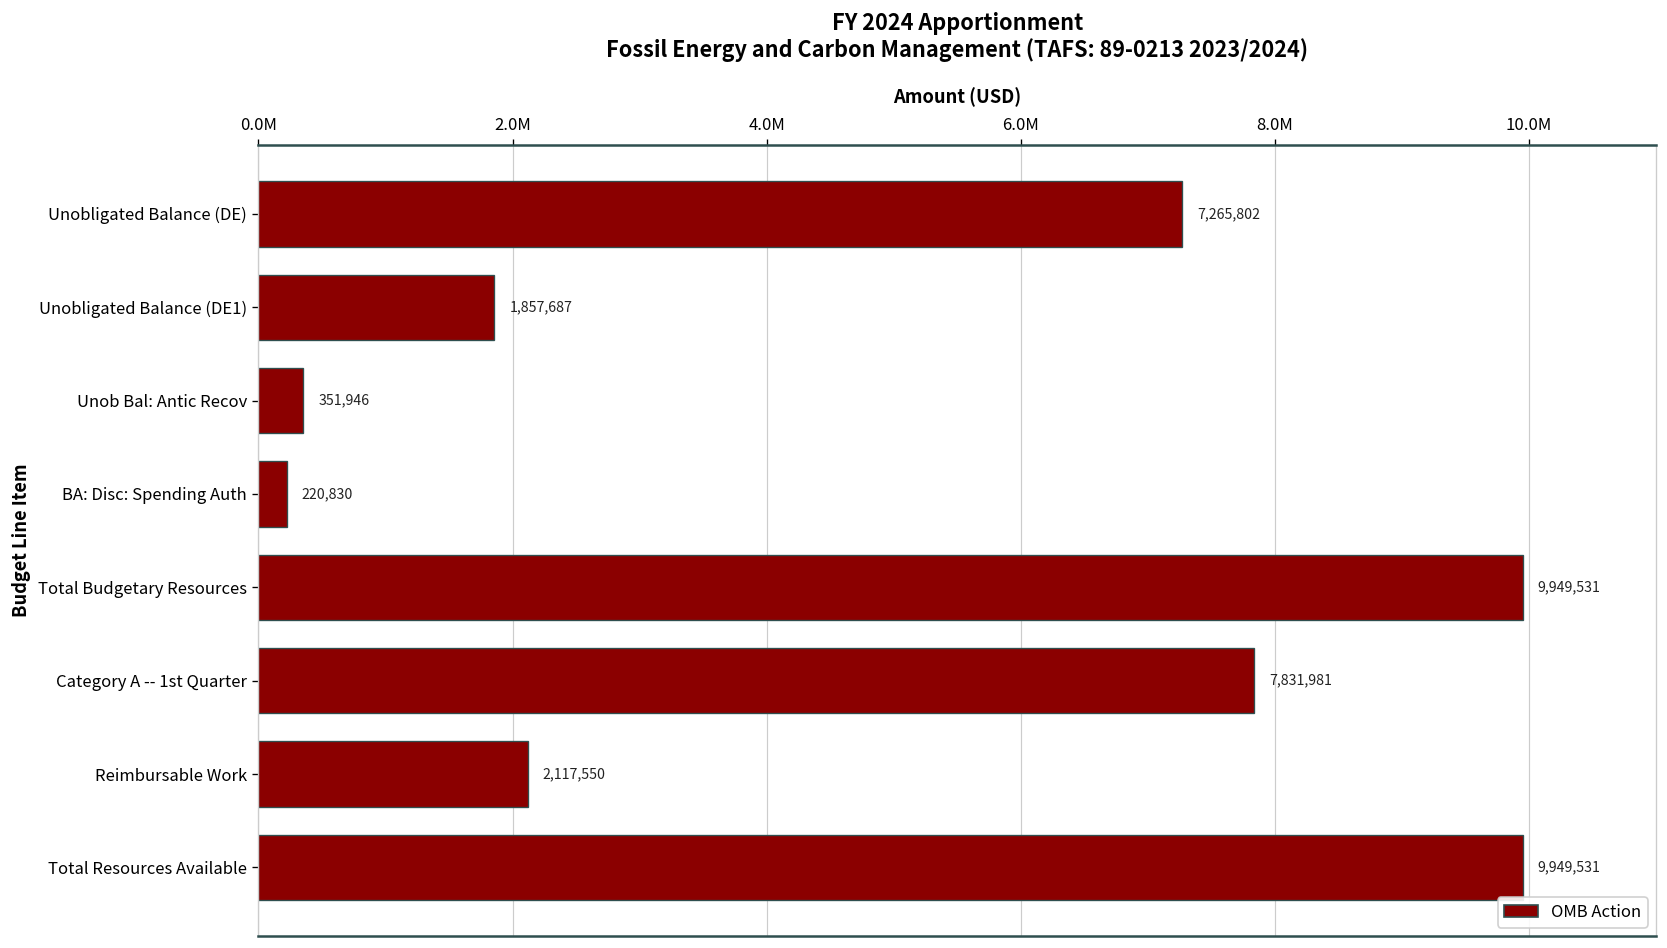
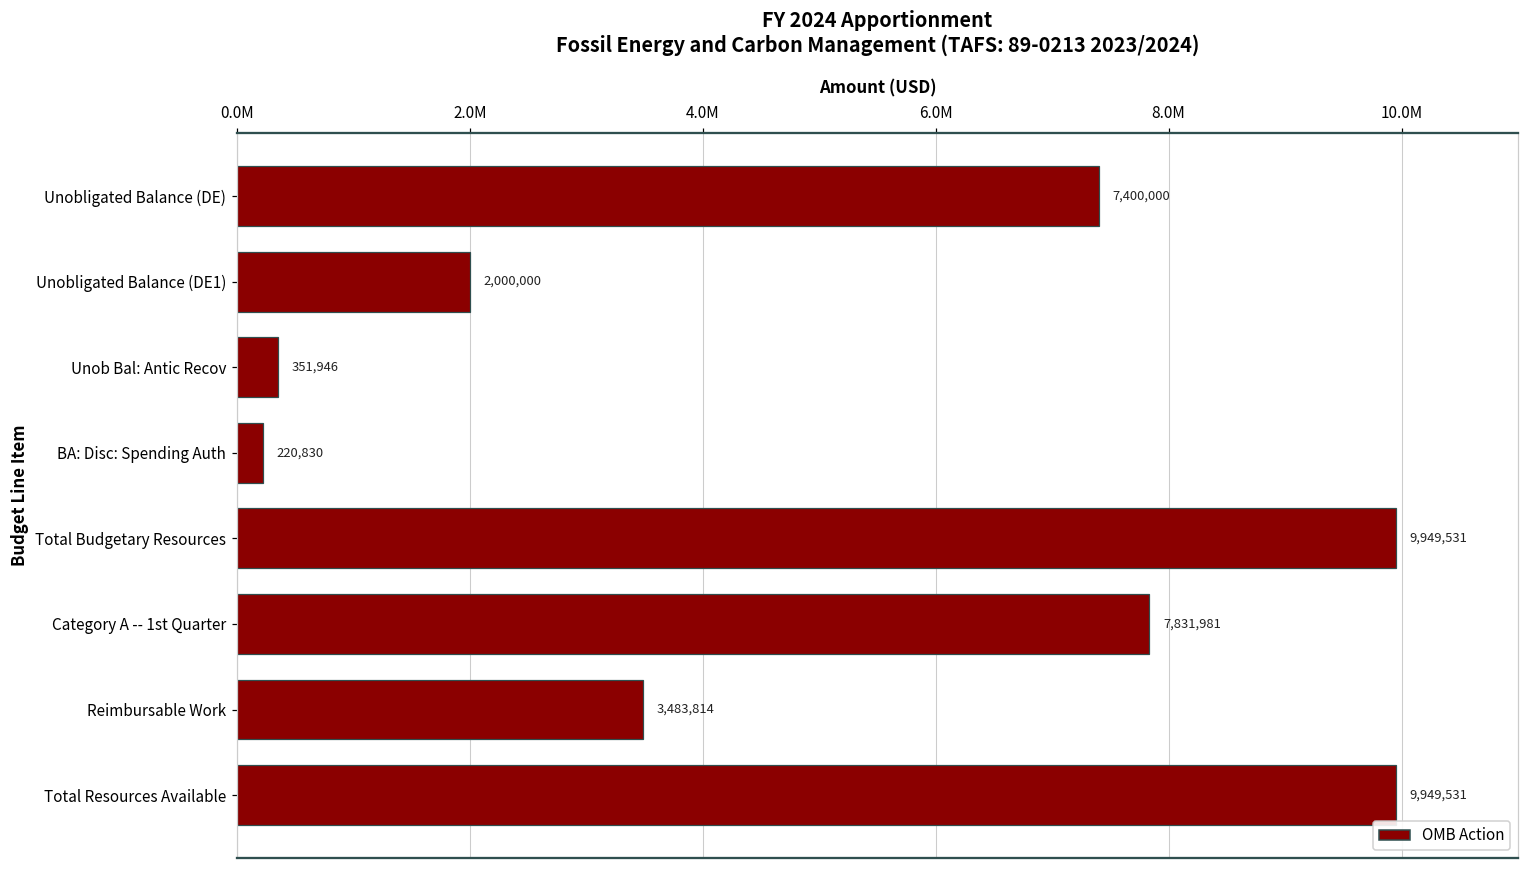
Unobligated Balance (DE): 7,265,802 -> 7,400,000
Unobligated Balance (DE1): 1,857,687 -> 2,000,000
Reimbursable Work: 2,117,550 -> 3,483,814
